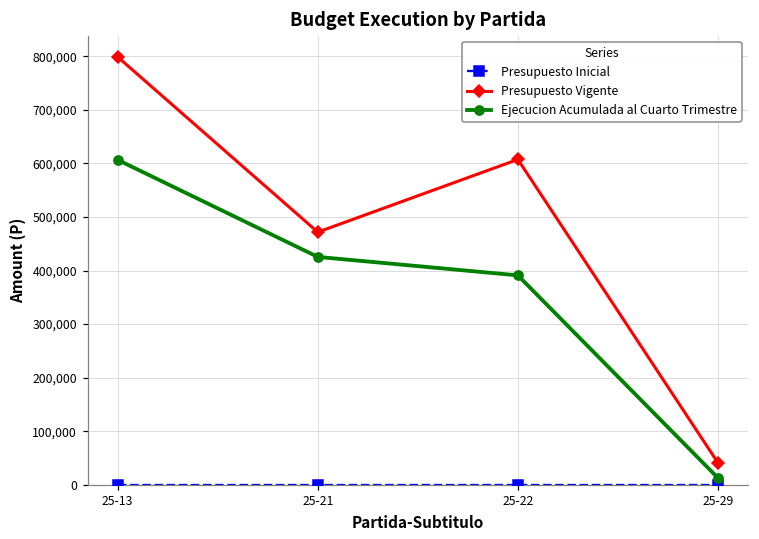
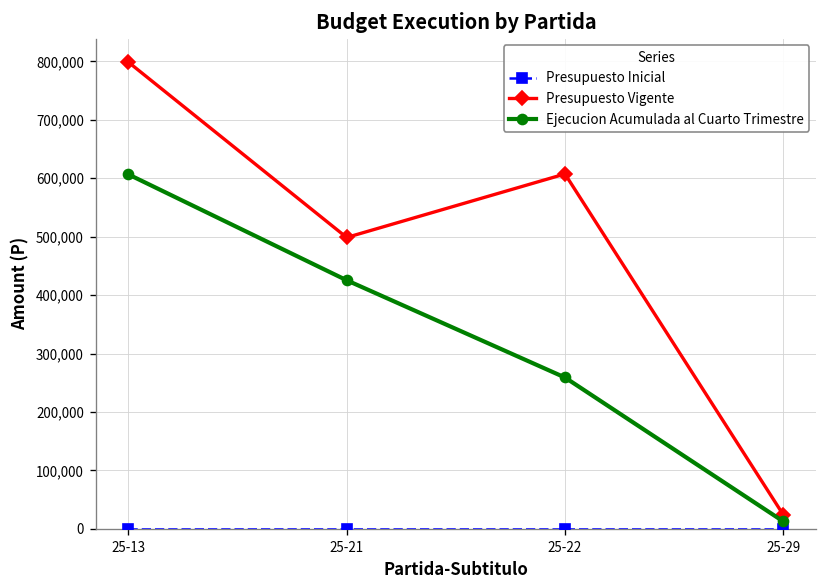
Presupuesto Vigente, 25-21: 470,000 -> 500,000
Ejecucion Acumulada al Cuarto Trimestre, 25-22: 390,000 -> 260,000
Presupuesto Vigente, 25-29: 40,000 -> 20,000
